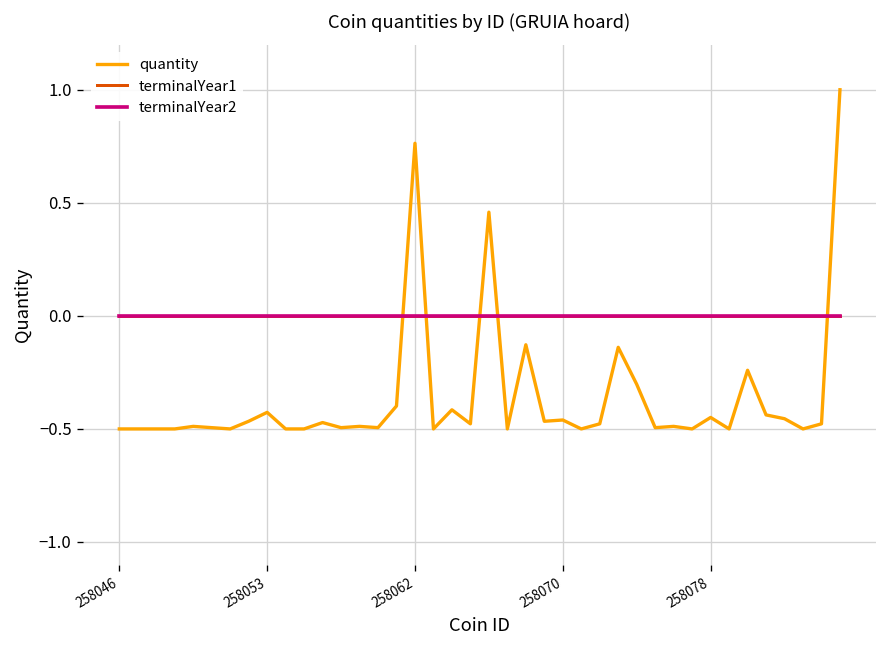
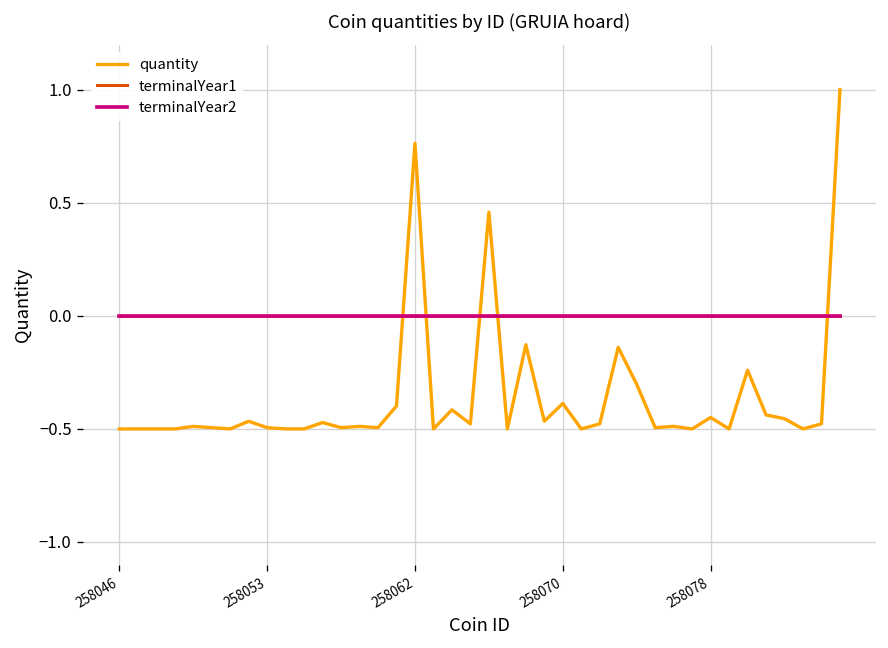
quantity, 258053: -0.43 -> -0.49
quantity, 258070: -0.46 -> -0.39
